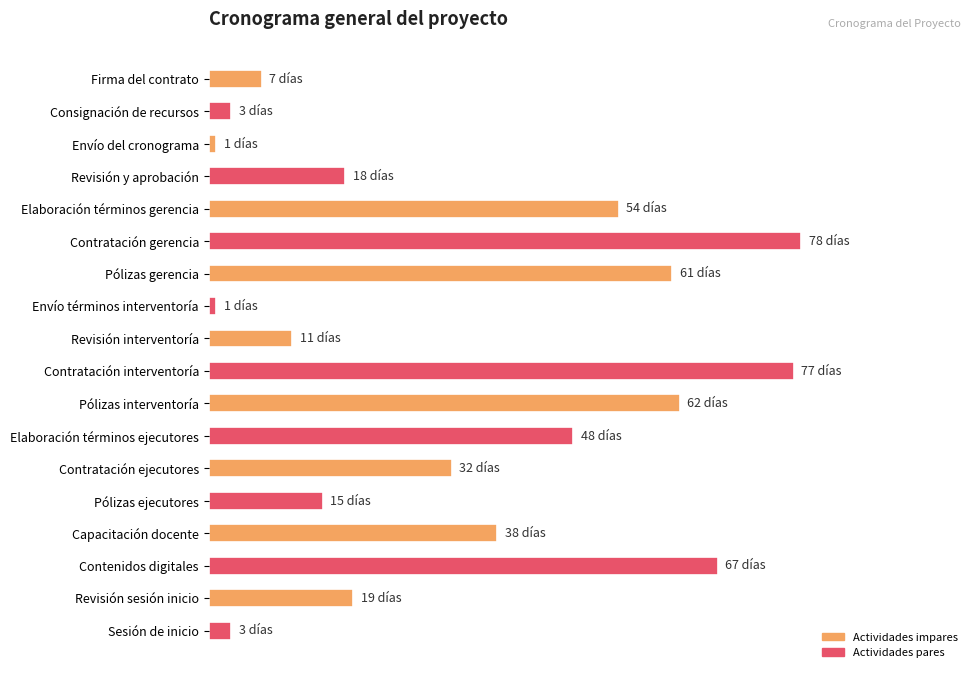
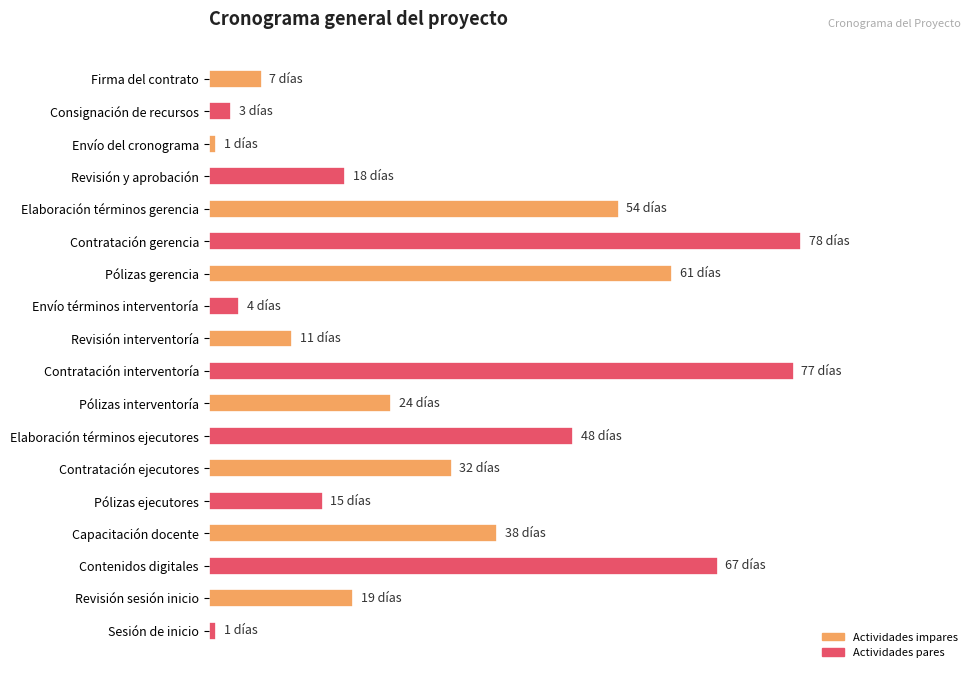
Envío términos interventoría: 1 -> 4
Pólizas interventoría: 62 -> 24
Sesión de inicio: 3 -> 1
